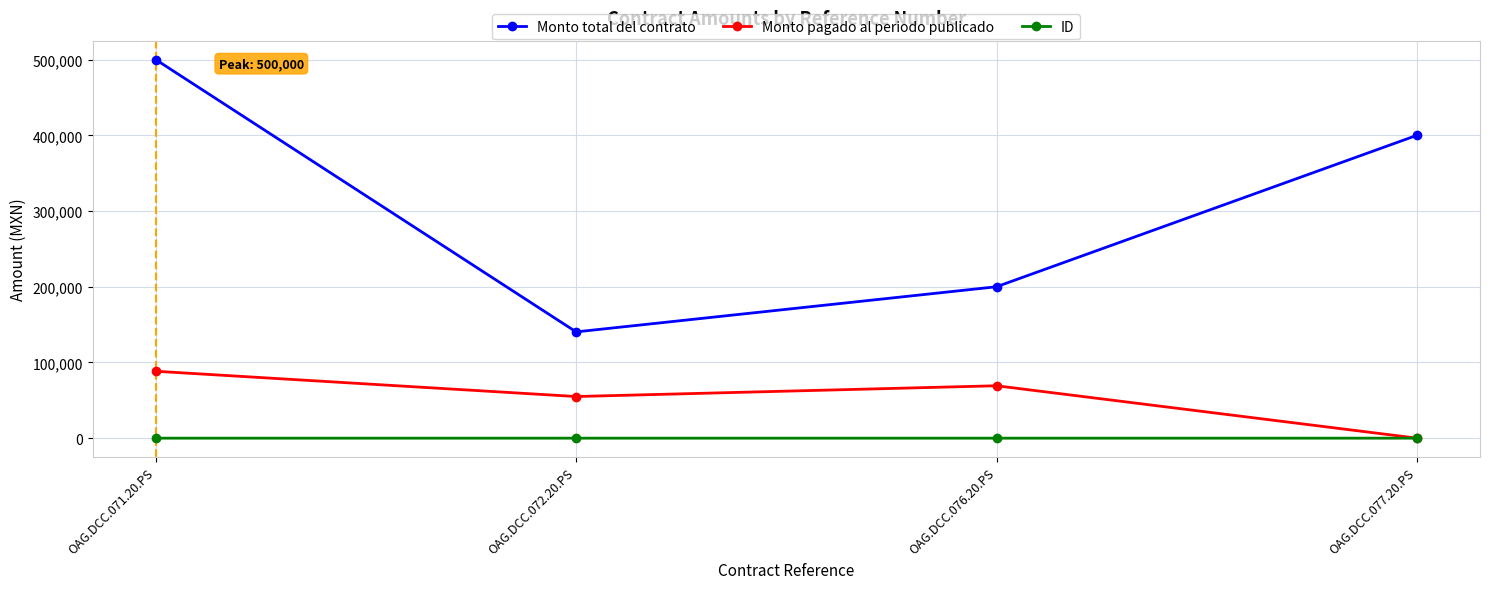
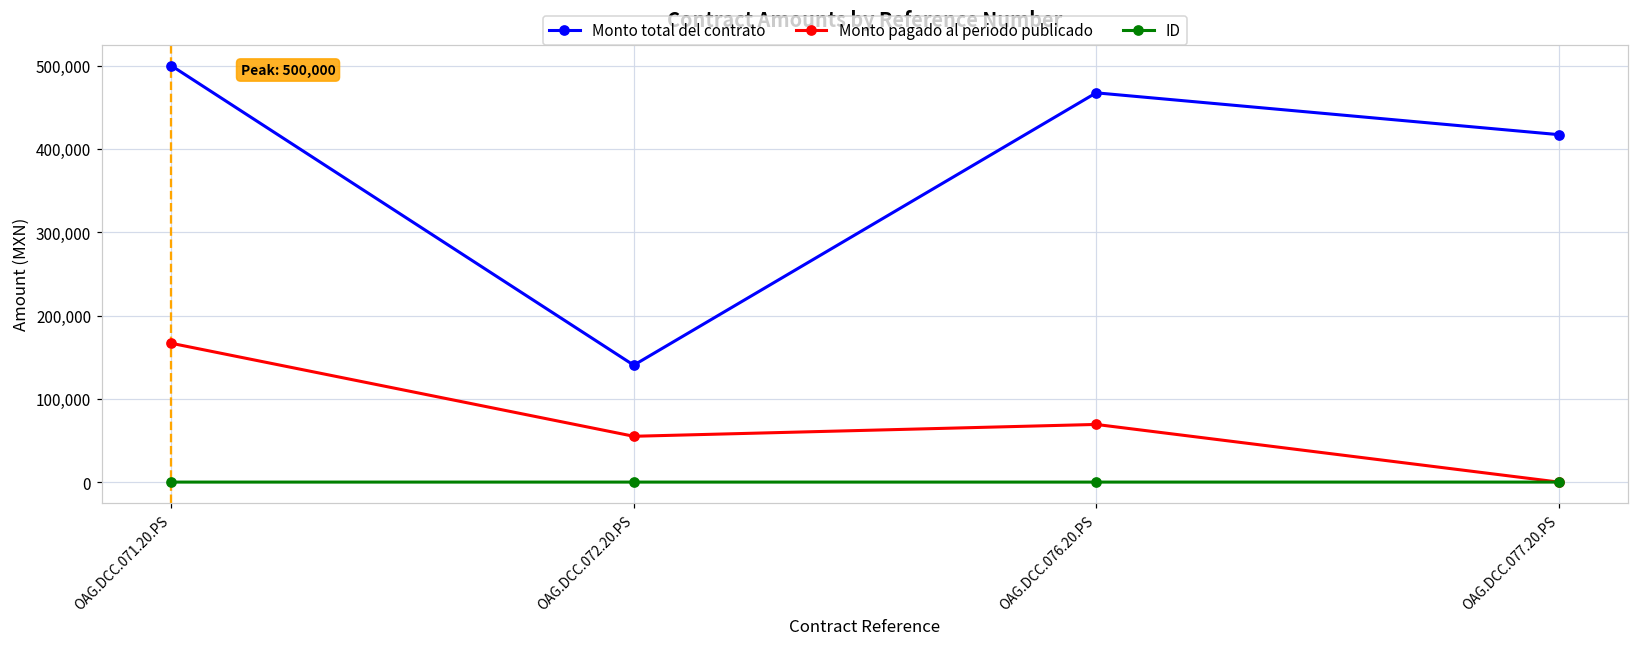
Monto pagado al periodo publicado, OAG.DCC.071.20.PS: 90,000 -> 170,000
Monto total del contrato, OAG.DCC.076.20.PS: 200,000 -> 470,000
Monto total del contrato, OAG.DCC.077.20.PS: 400,000 -> 420,000
